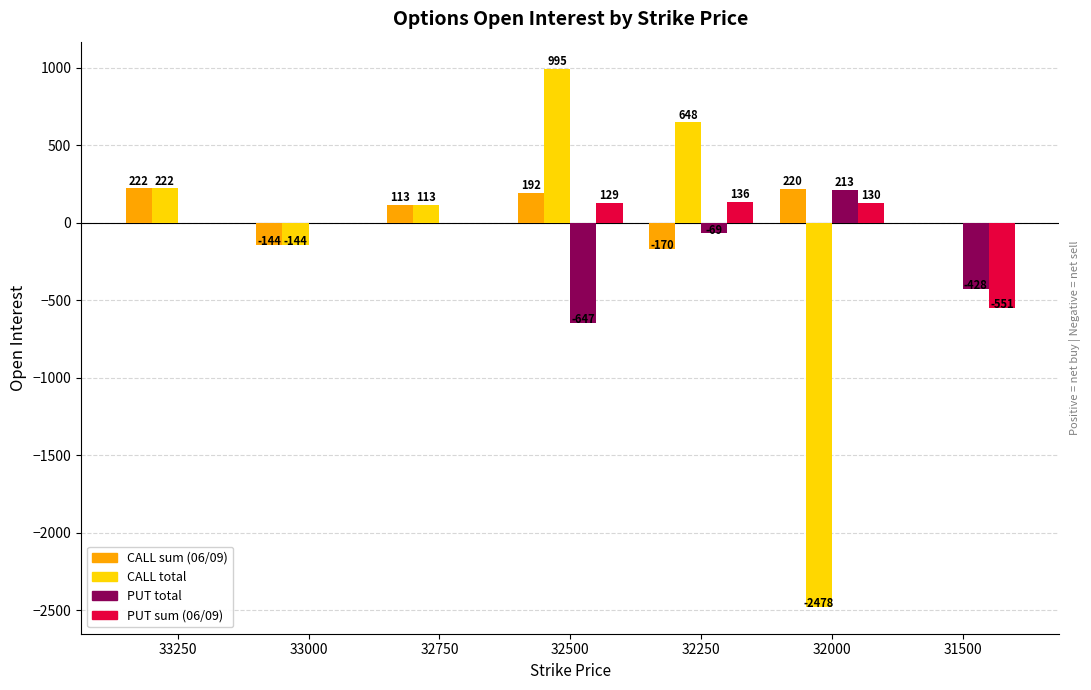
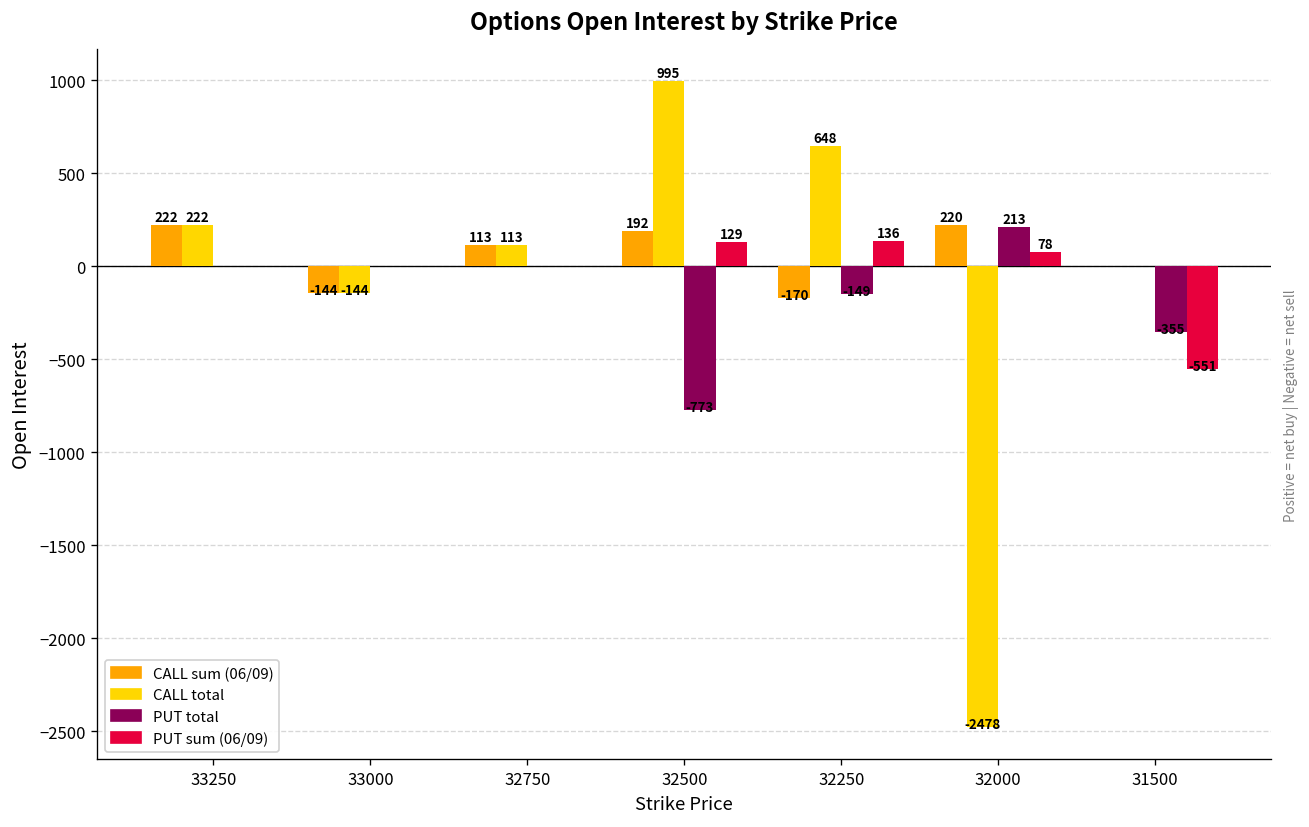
PUT total, 32500: -647 -> -773
PUT total, 32250: -69 -> -149
PUT sum (06/09), 32000: 130 -> 78
PUT total, 31500: -428 -> -355
